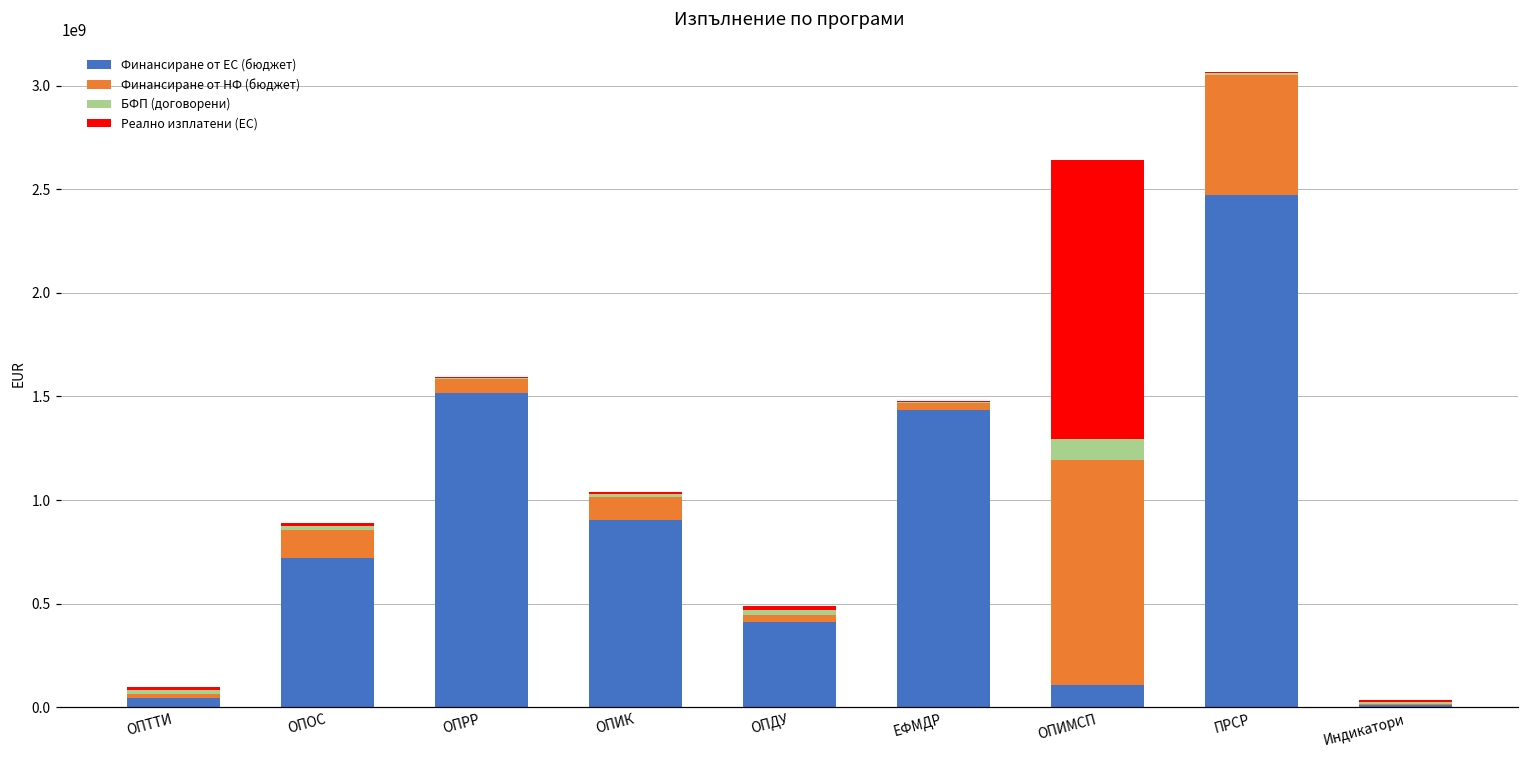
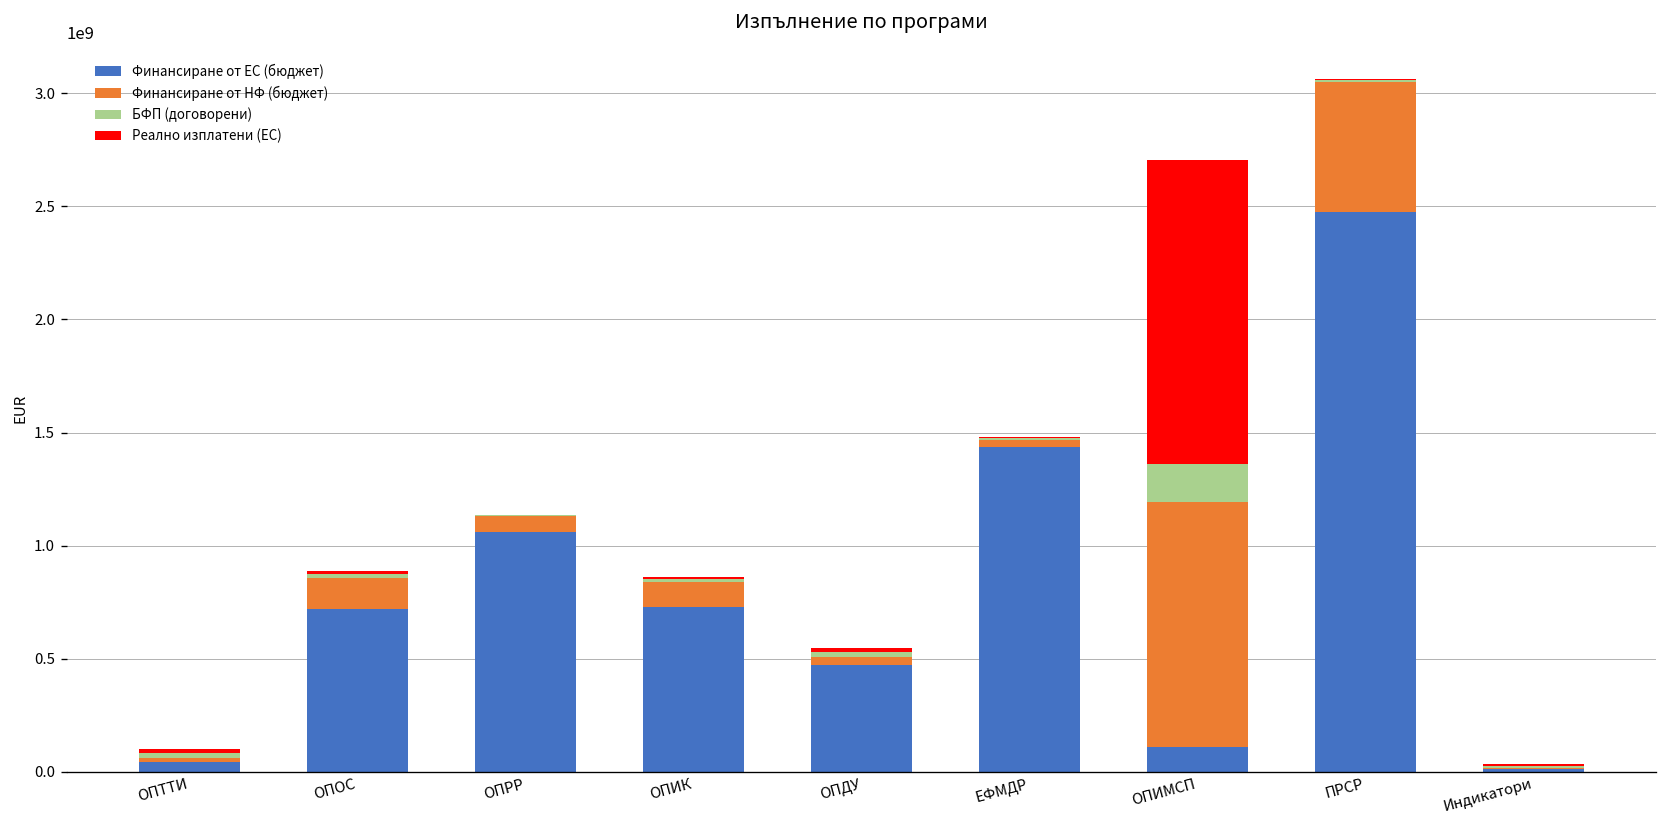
Финансиране от ЕС (бюджет), ОПРР: 1520000000 -> 1060000000
Финансиране от ЕС (бюджет), ОПИК: 900000000 -> 730000000
Финансиране от ЕС (бюджет), ОПДУ: 410000000 -> 470000000
БФП (договорени), ОПИМСП: 100000000 -> 170000000
